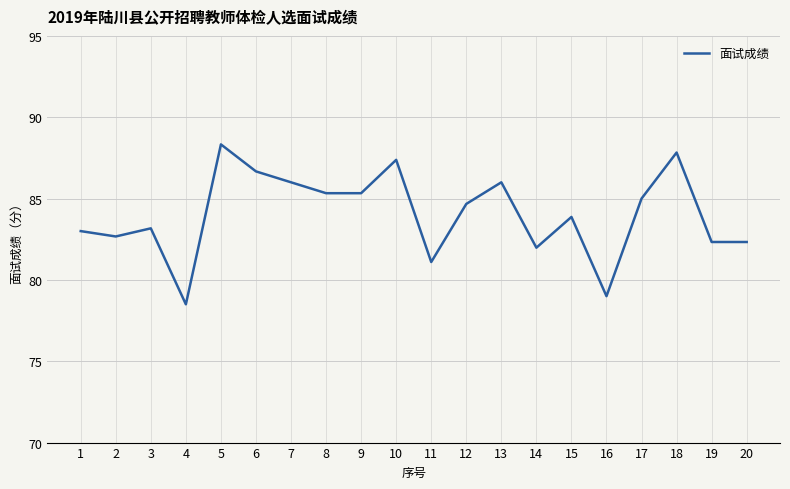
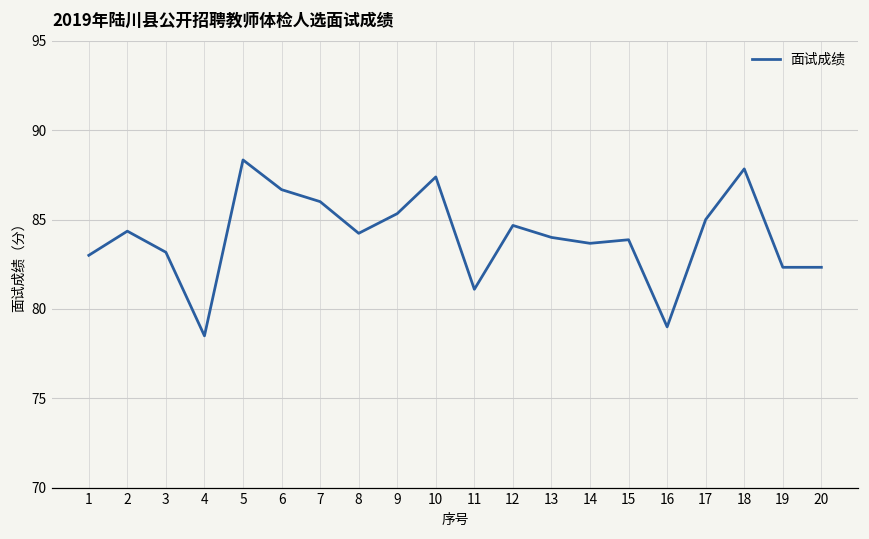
2: 82.7 -> 84.4
8: 85.3 -> 84.2
13: 86 -> 84
14: 82.0 -> 83.7
